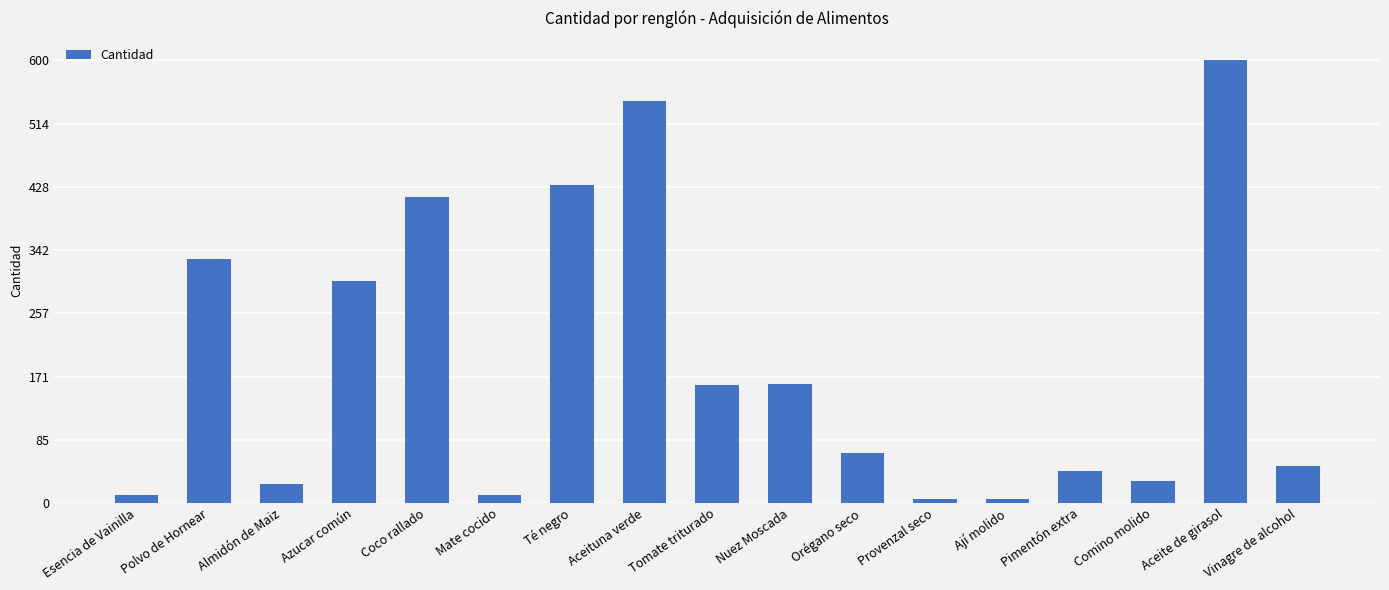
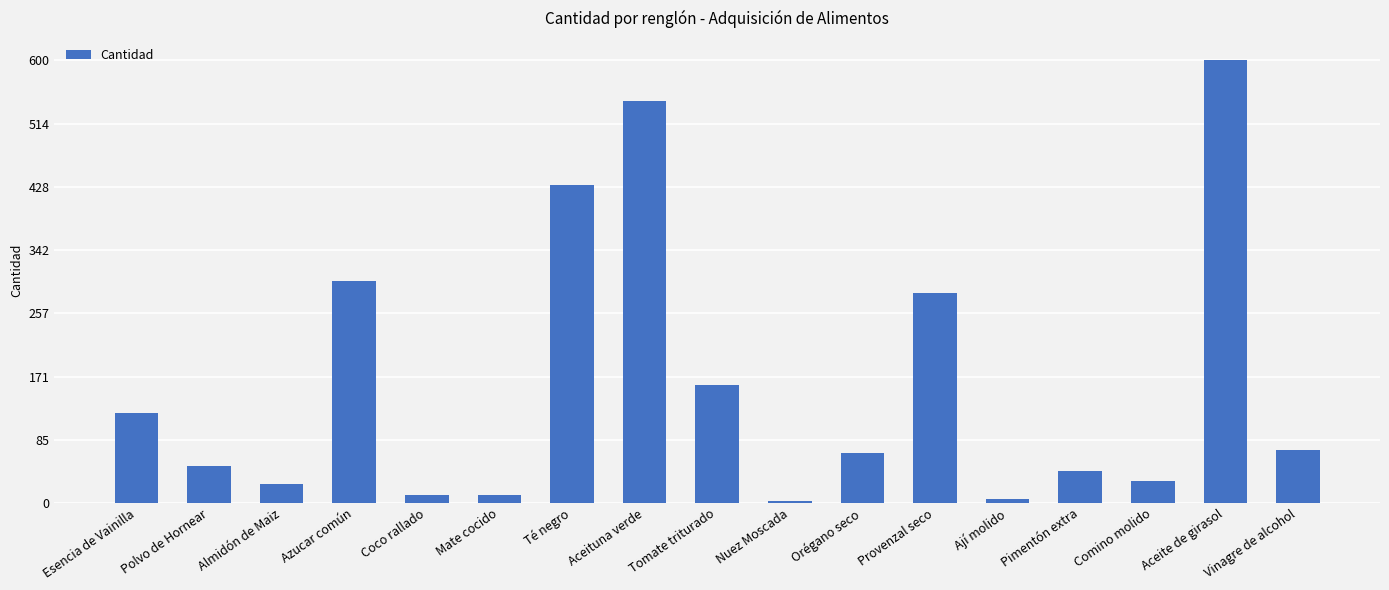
Esencia de Vainilla: 10 -> 120
Polvo de Hornear: 330 -> 50
Coco rallado: 420 -> 10
Nuez Moscada: 160 -> 0
Provenzal seco: 10 -> 280
Vinagre de alcohol: 50 -> 70
